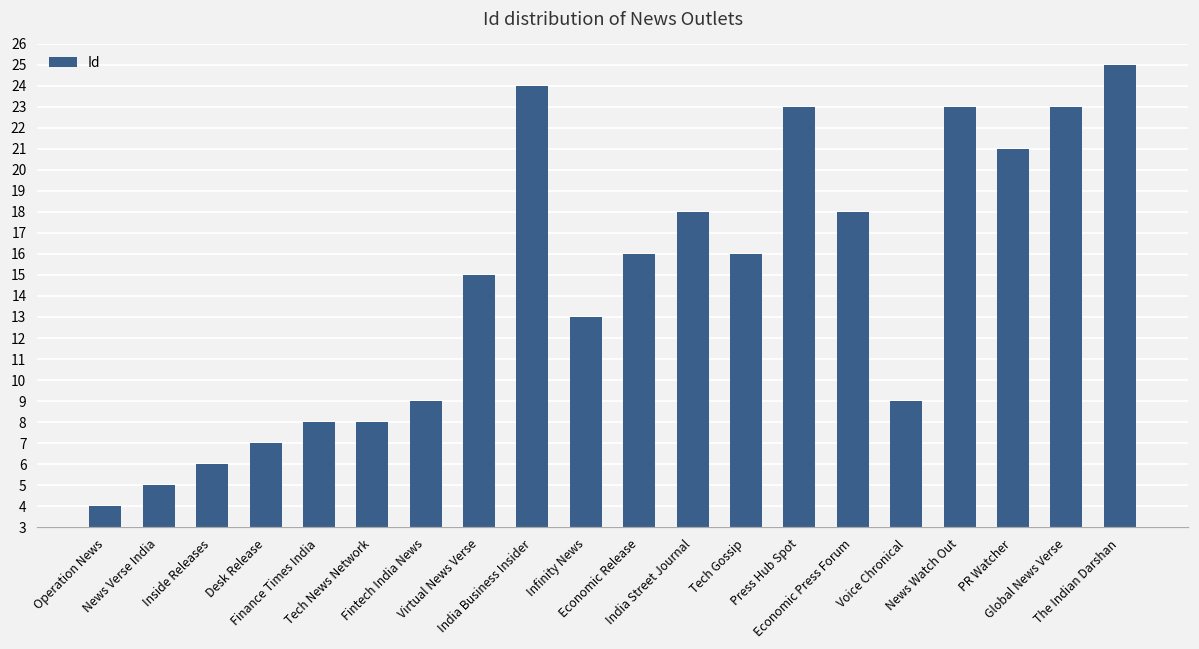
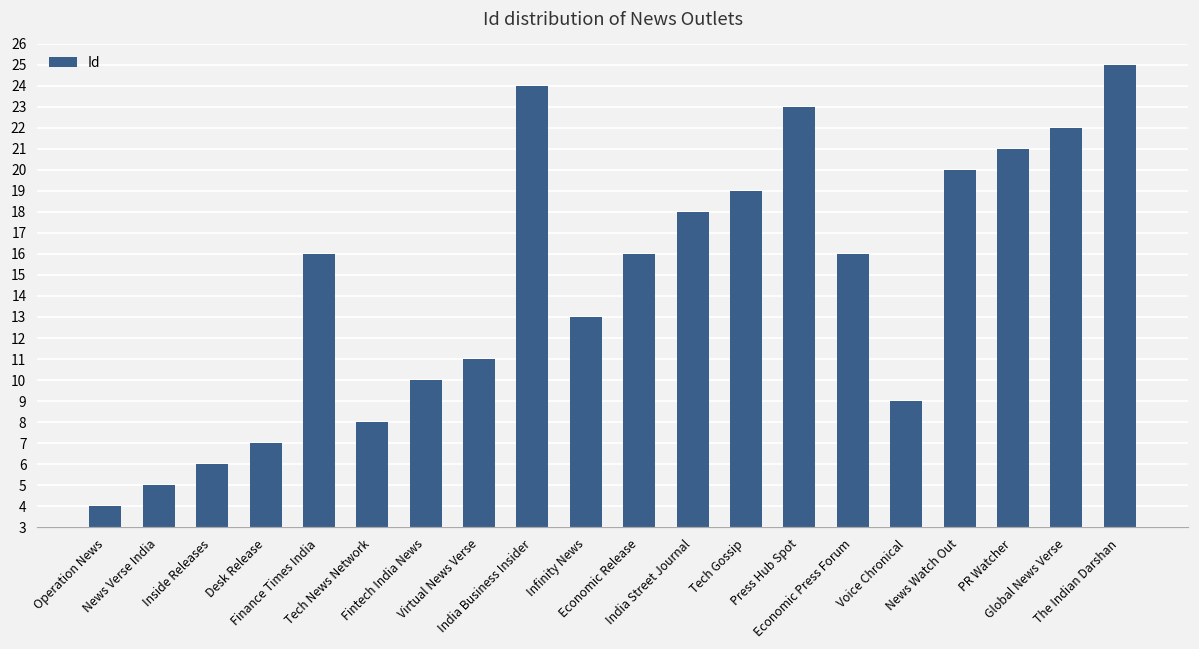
Finance Times India: 8 -> 16
Fintech India News: 9 -> 10
Virtual News Verse: 15 -> 11
Tech Gossip: 16 -> 19
Economic Press Forum: 18 -> 16
News Watch Out: 23 -> 20
Global News Verse: 23 -> 22
